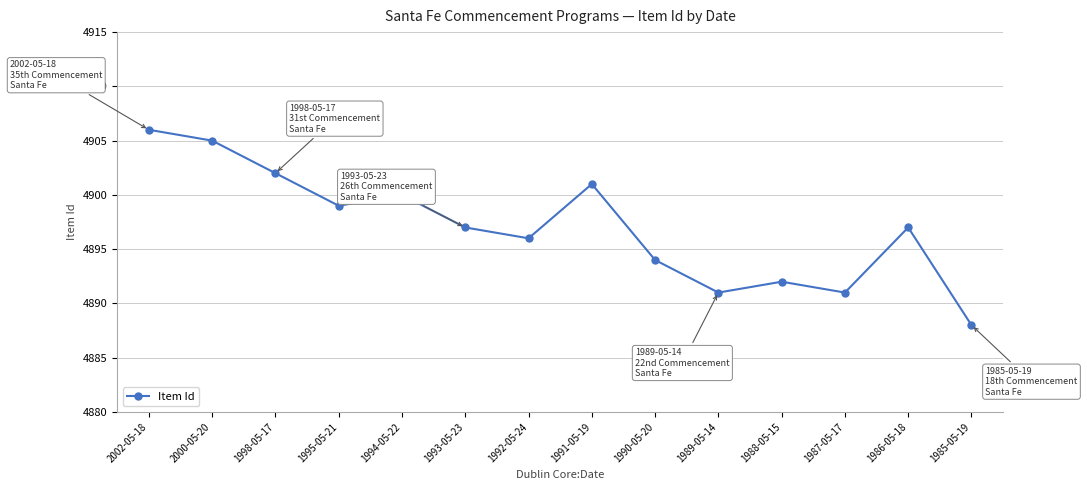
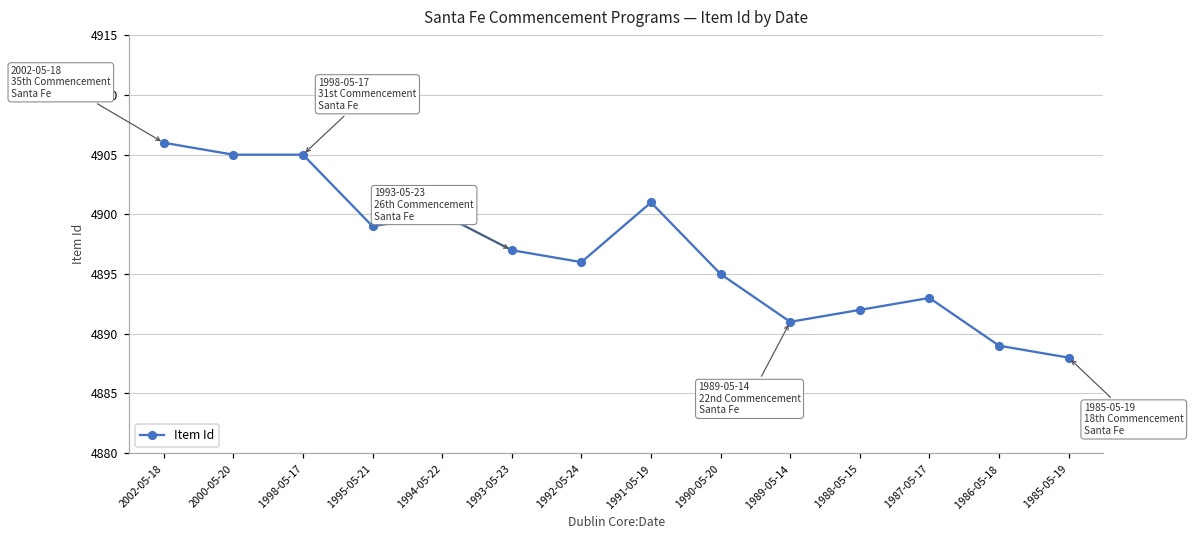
1998-05-17: 4902 -> 4905
1990-05-20: 4894 -> 4895
1987-05-17: 4891 -> 4893
1986-05-18: 4897 -> 4889
